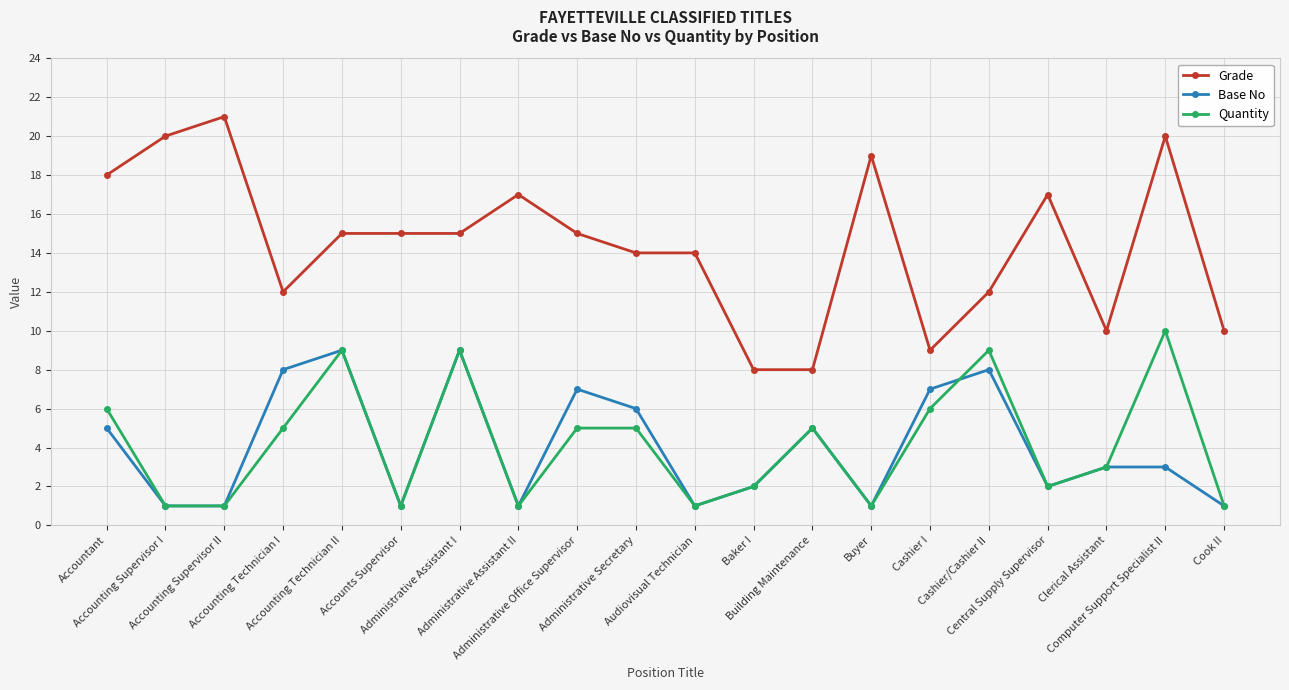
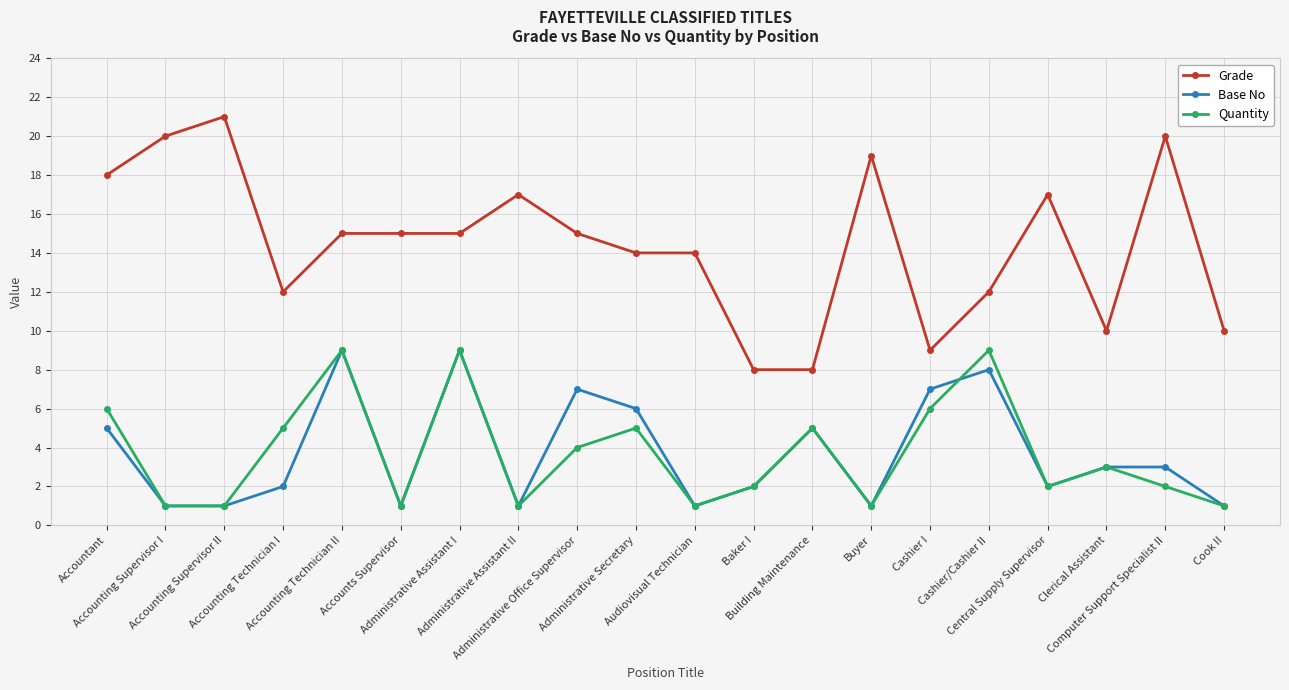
Base No, Accounting Technician I: 8 -> 2
Quantity, Administrative Office Supervisor: 5 -> 4
Quantity, Computer Support Specialist II: 10 -> 2
